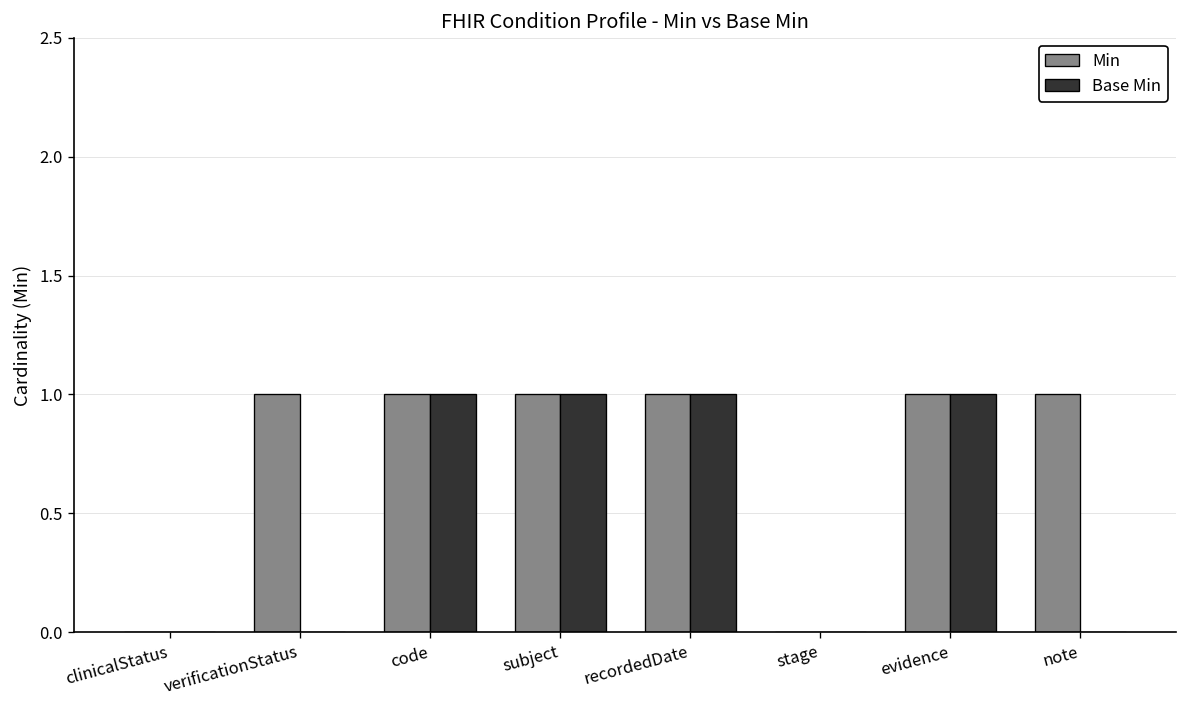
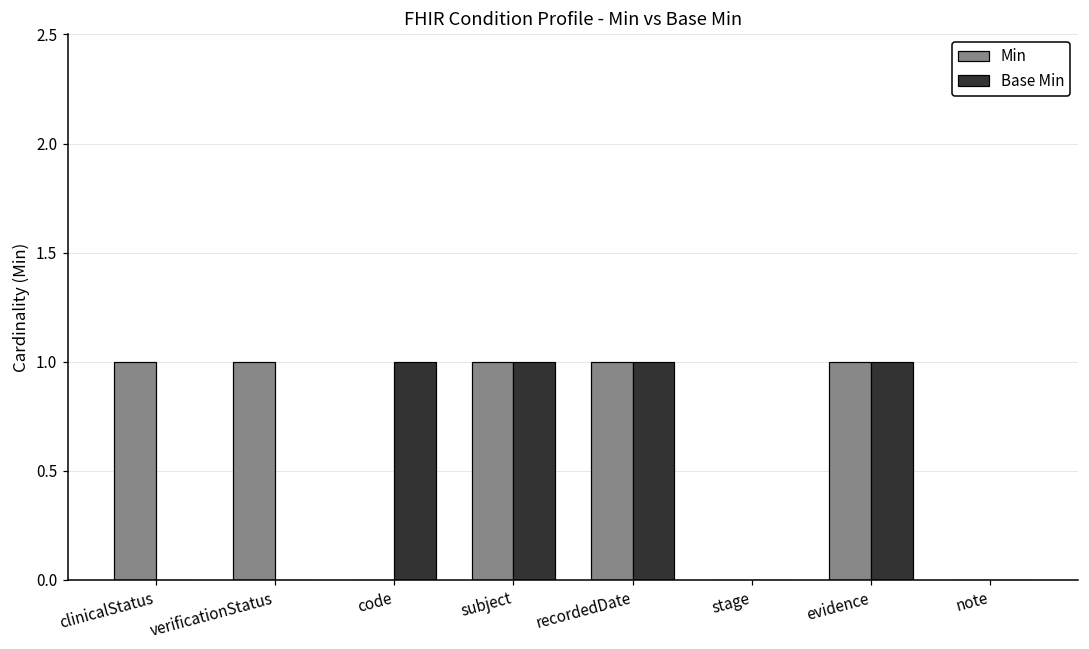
Min, clinicalStatus: 0 -> 1
Min, code: 1 -> 0
Min, note: 1 -> 0
